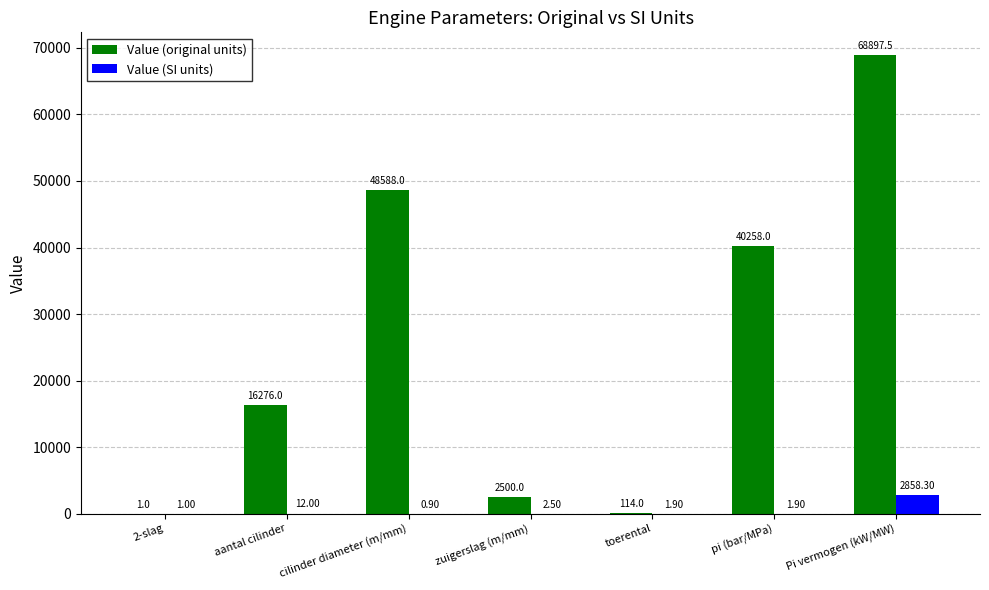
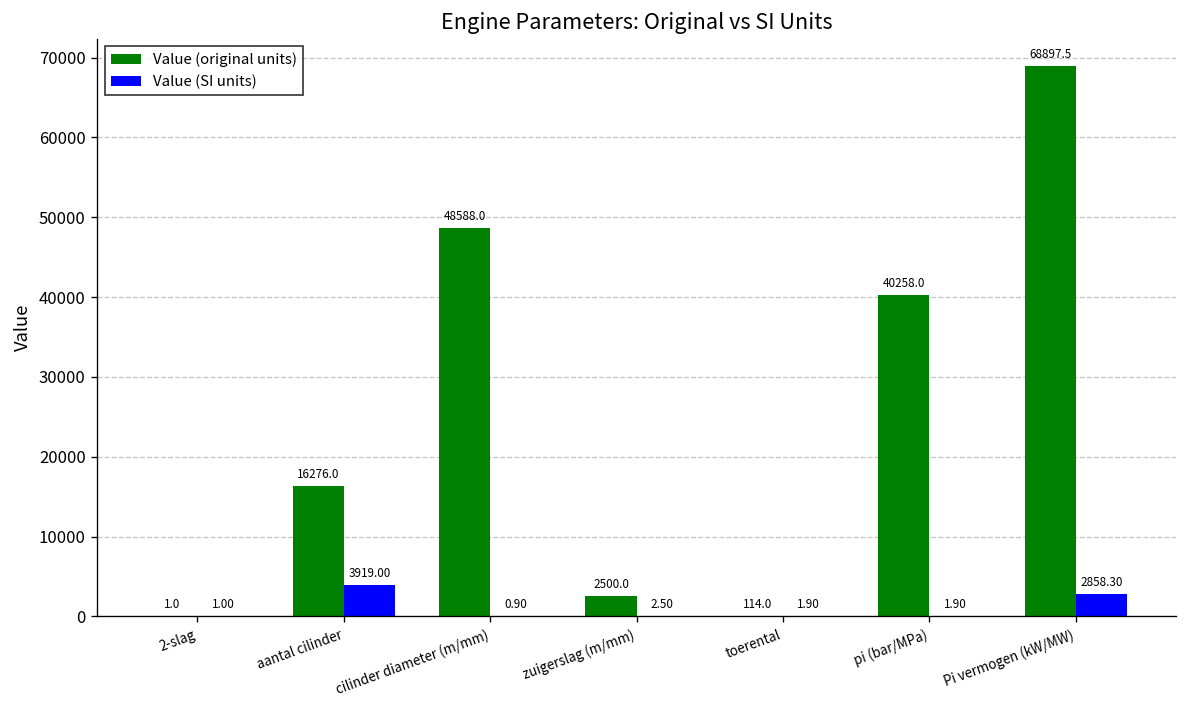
Value (SI units), aantal cilinder: 12.00 -> 3919.00
